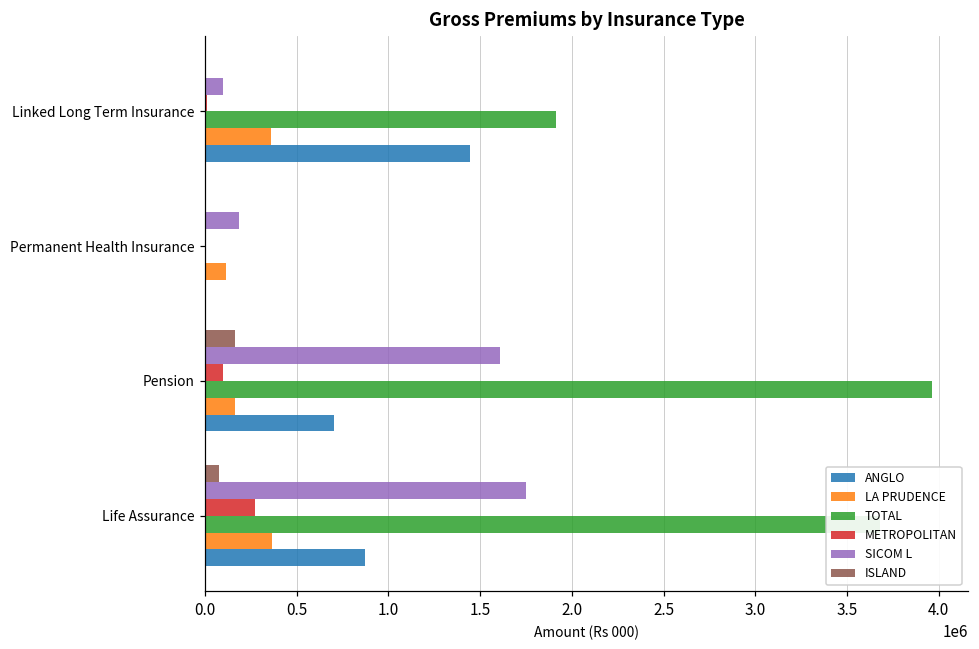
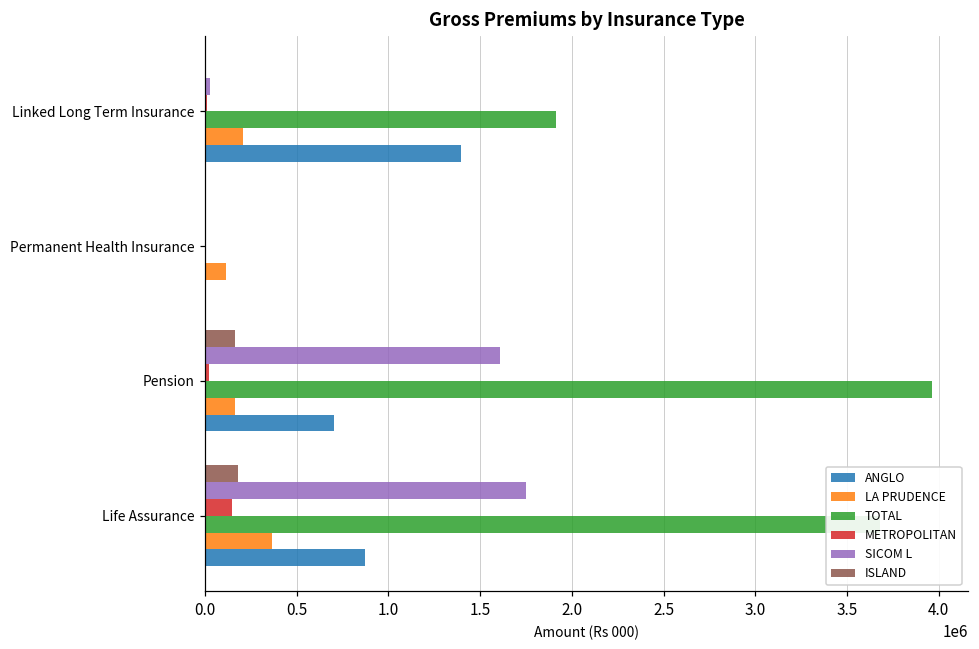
SICOM L, Linked Long Term Insurance: 100000 -> 30000
LA PRUDENCE, Linked Long Term Insurance: 360000 -> 210000
ANGLO, Linked Long Term Insurance: 1440000 -> 1390000
SICOM L, Permanent Health Insurance: 190000 -> 0
METROPOLITAN, Pension: 100000 -> 20000
ISLAND, Life Assurance: 80000 -> 180000
METROPOLITAN, Life Assurance: 270000 -> 150000
